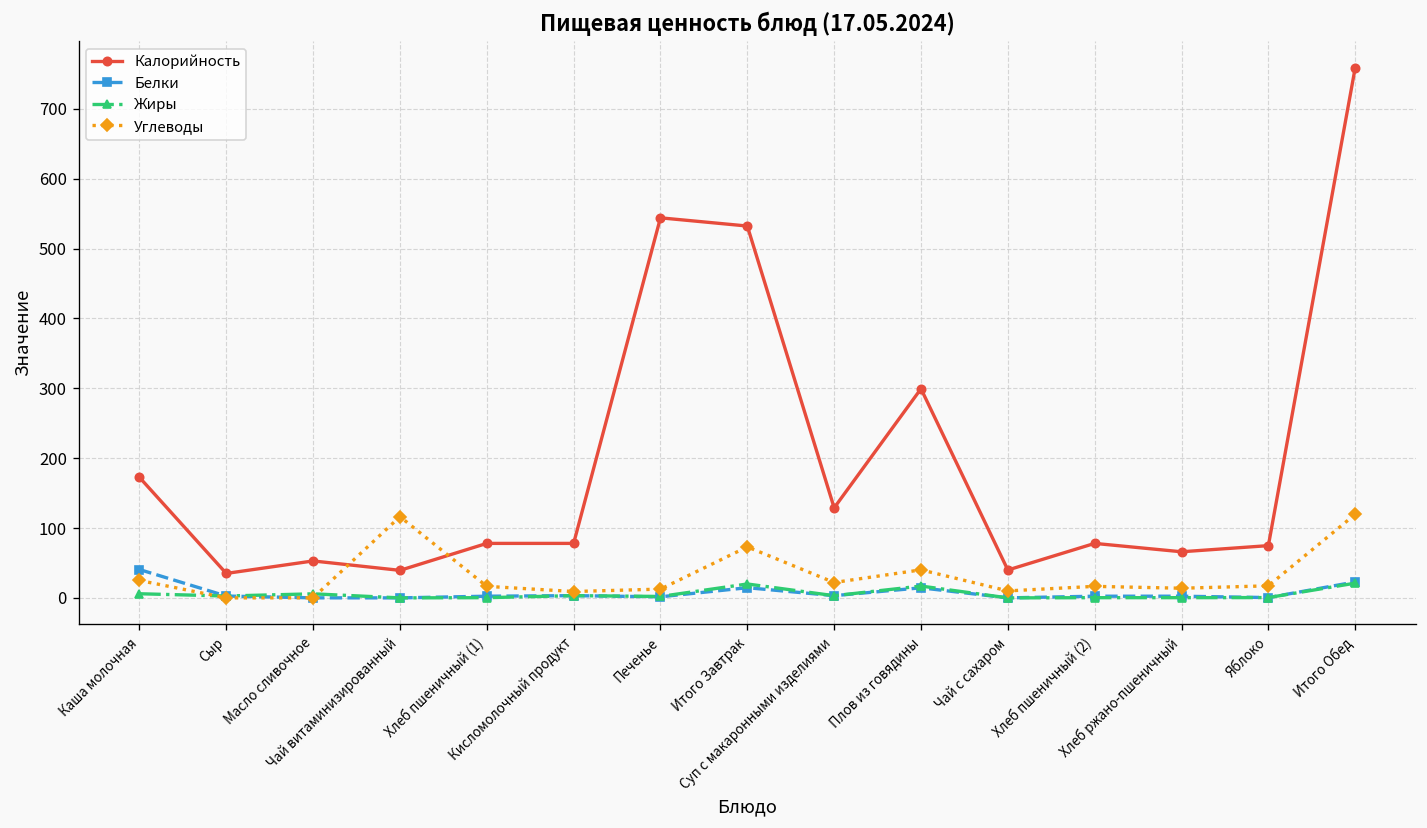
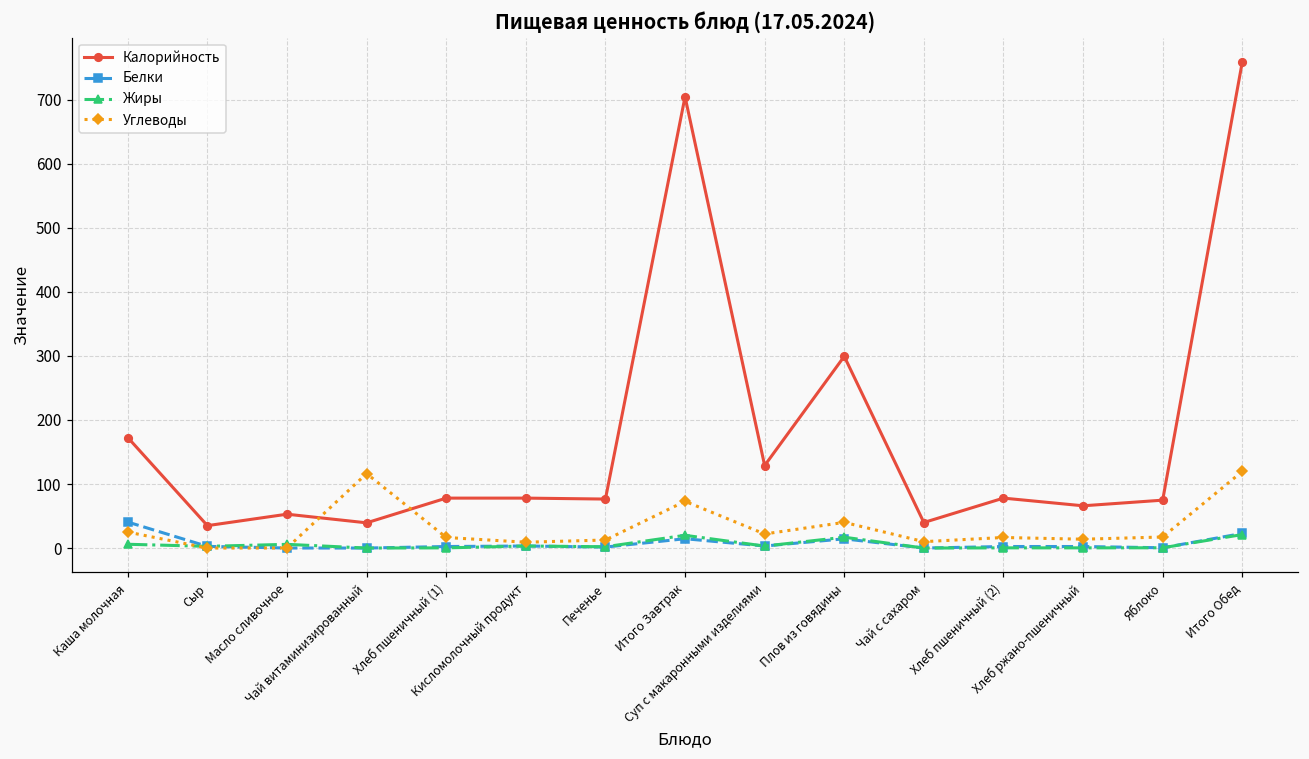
Калорийность, Печенье: 540 -> 80
Калорийность, Итого Завтрак: 530 -> 700
